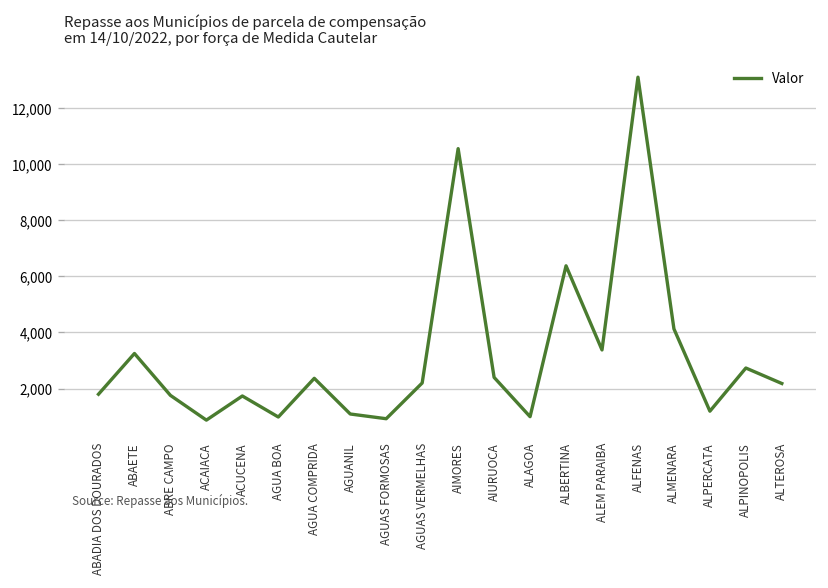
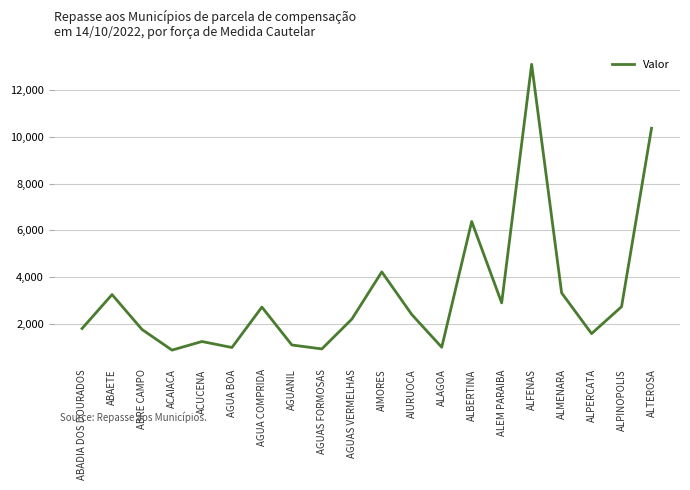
ACUCENA: 1,700 -> 1,200
AGUA COMPRIDA: 2,400 -> 2,700
AIMORES: 10,600 -> 4,200
ALEM PARAIBA: 3,400 -> 2,900
ALMENARA: 4,100 -> 3,300
ALPERCATA: 1,200 -> 1,600
ALTEROSA: 2,200 -> 10,400
